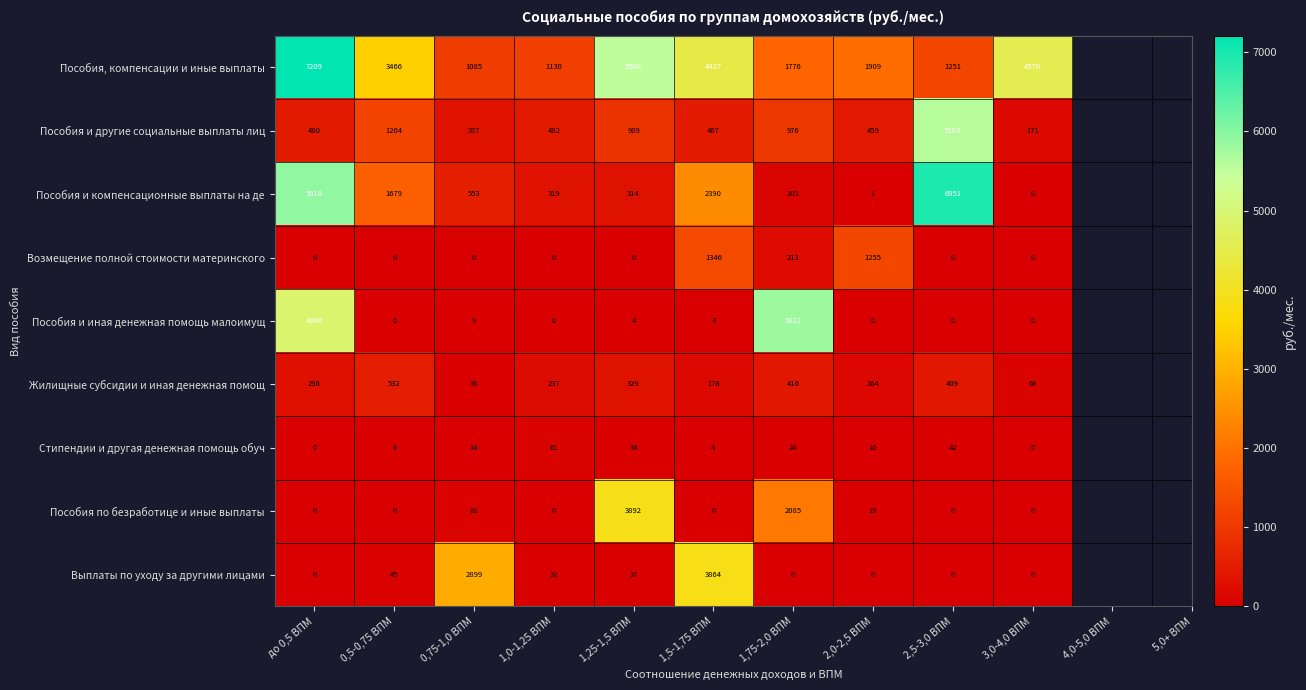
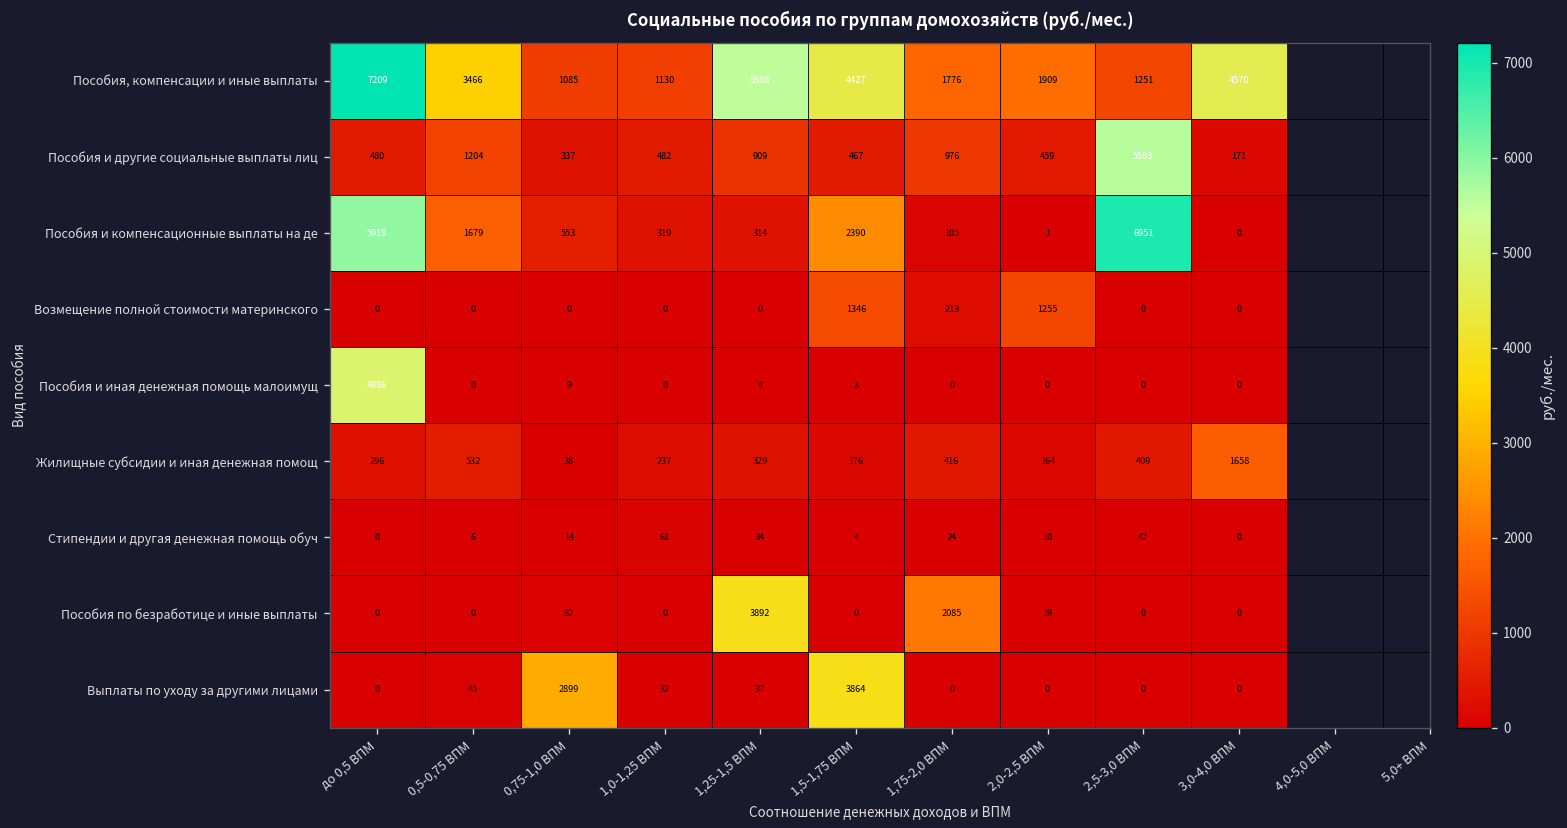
Пособия и иная денежная помощь малоимущ, 1,75-2,0 ВПМ: 5822 -> 0
Жилищные субсидии и иная денежная помощ, 3,0-4,0 ВПМ: 68 -> 1658
